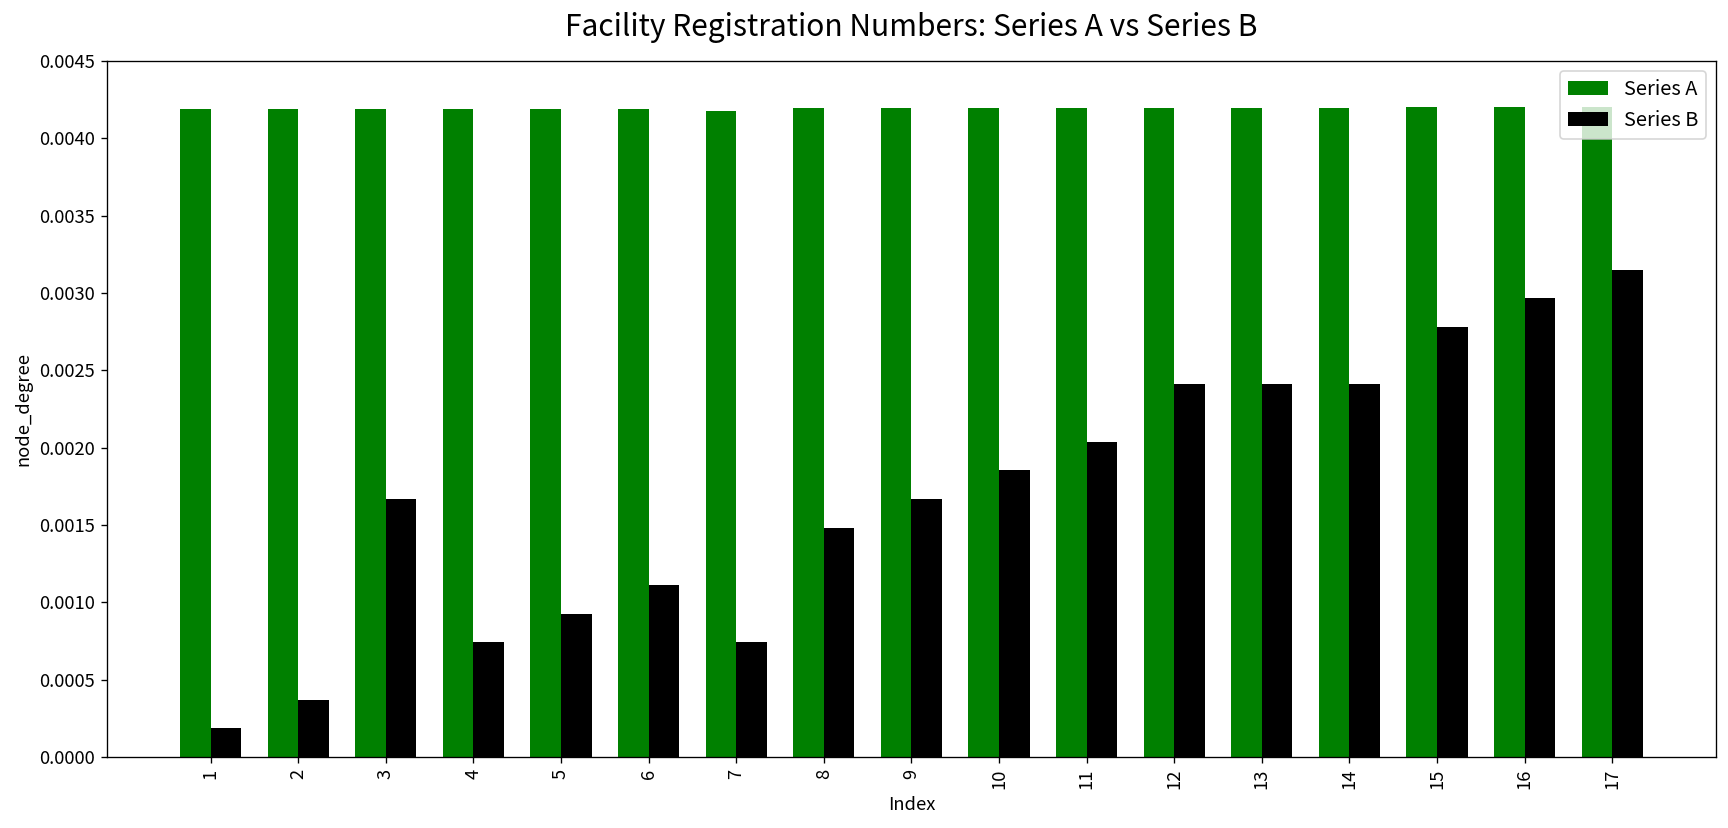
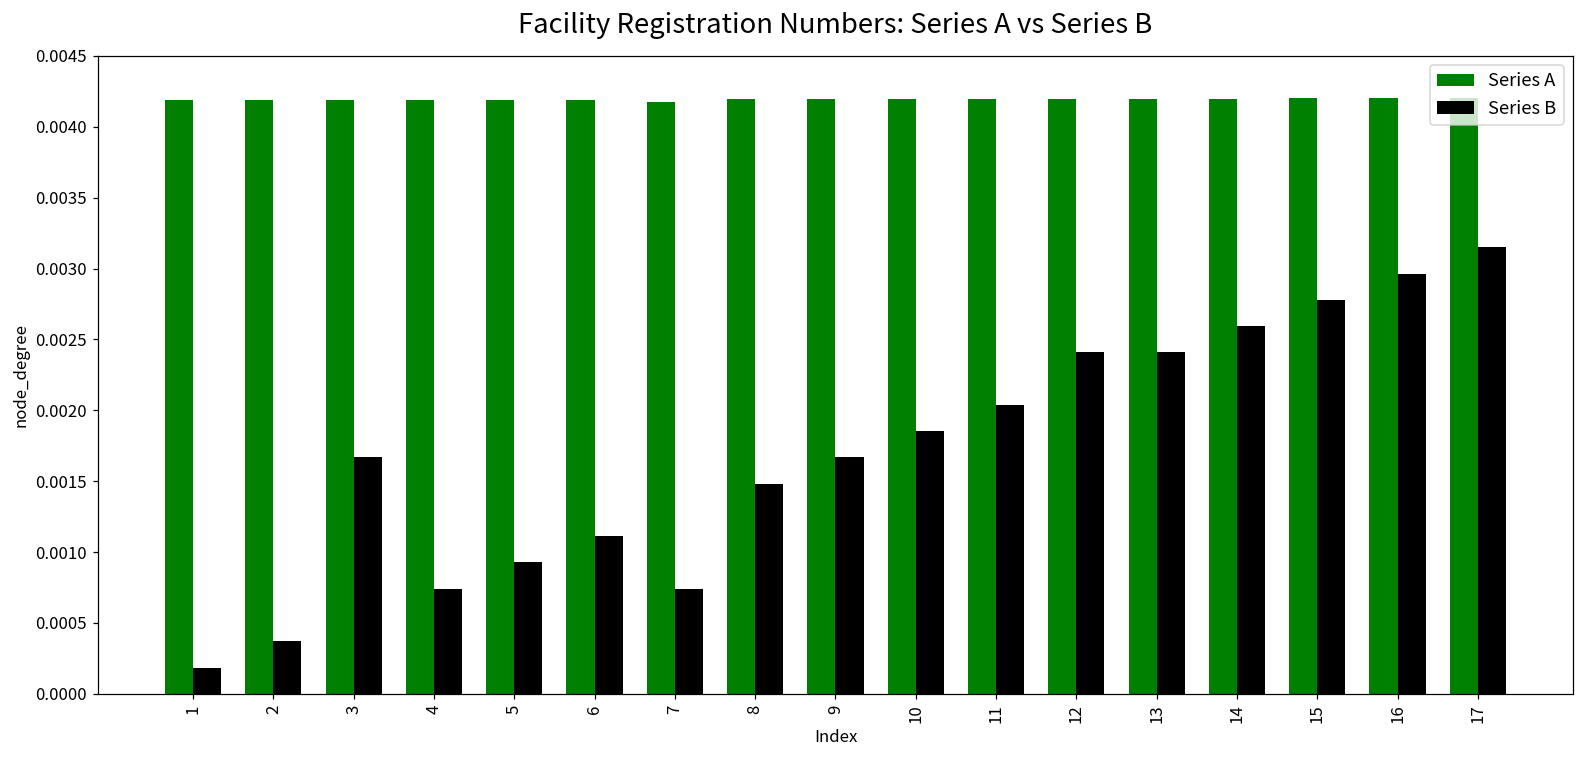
Series B, 14: 0.00241 -> 0.00259
